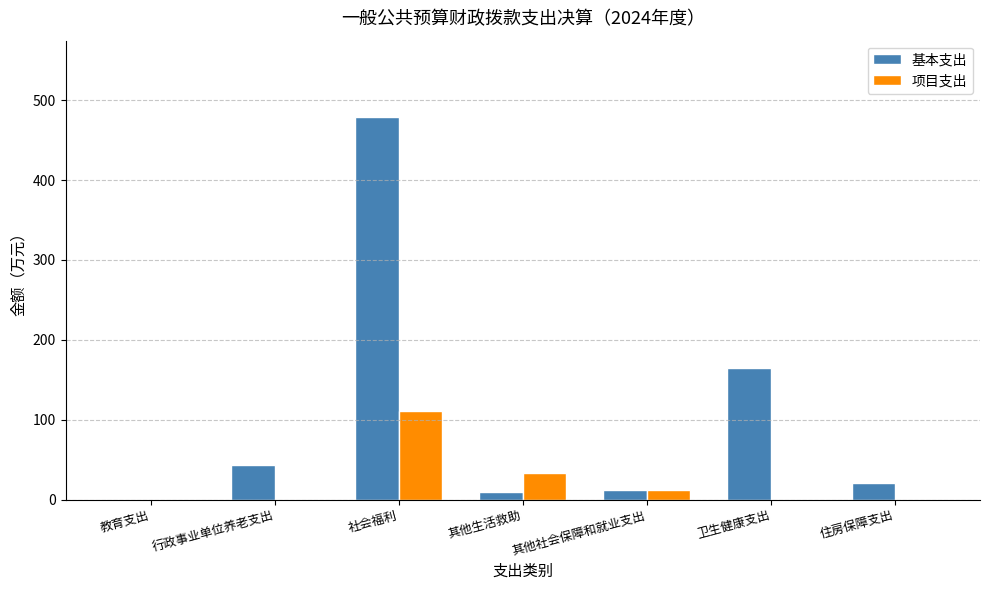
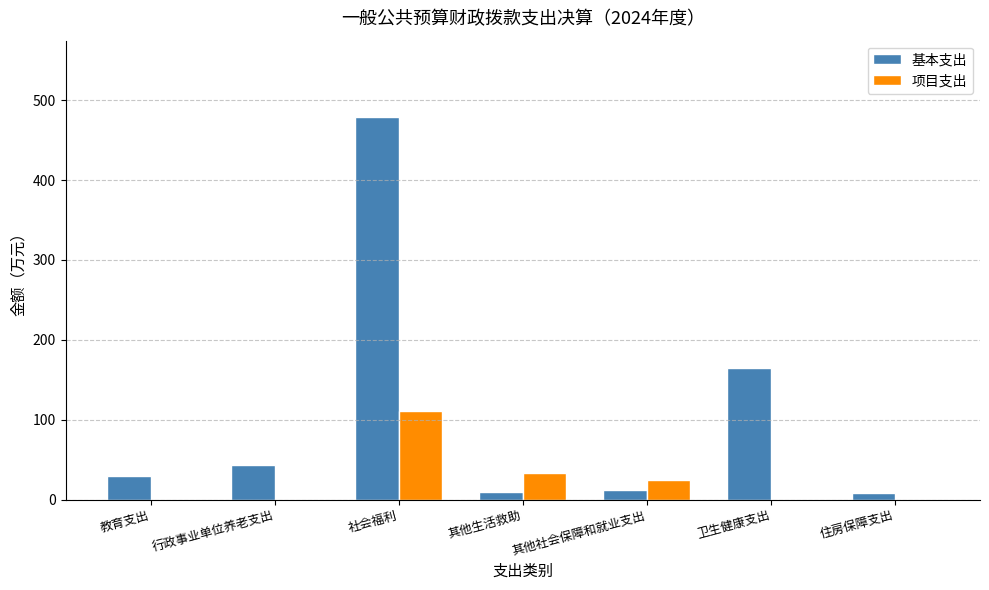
基本支出, 教育支出: 0 -> 30
项目支出, 其他社会保障和就业支出: 10 -> 20
基本支出, 住房保障支出: 20 -> 10
